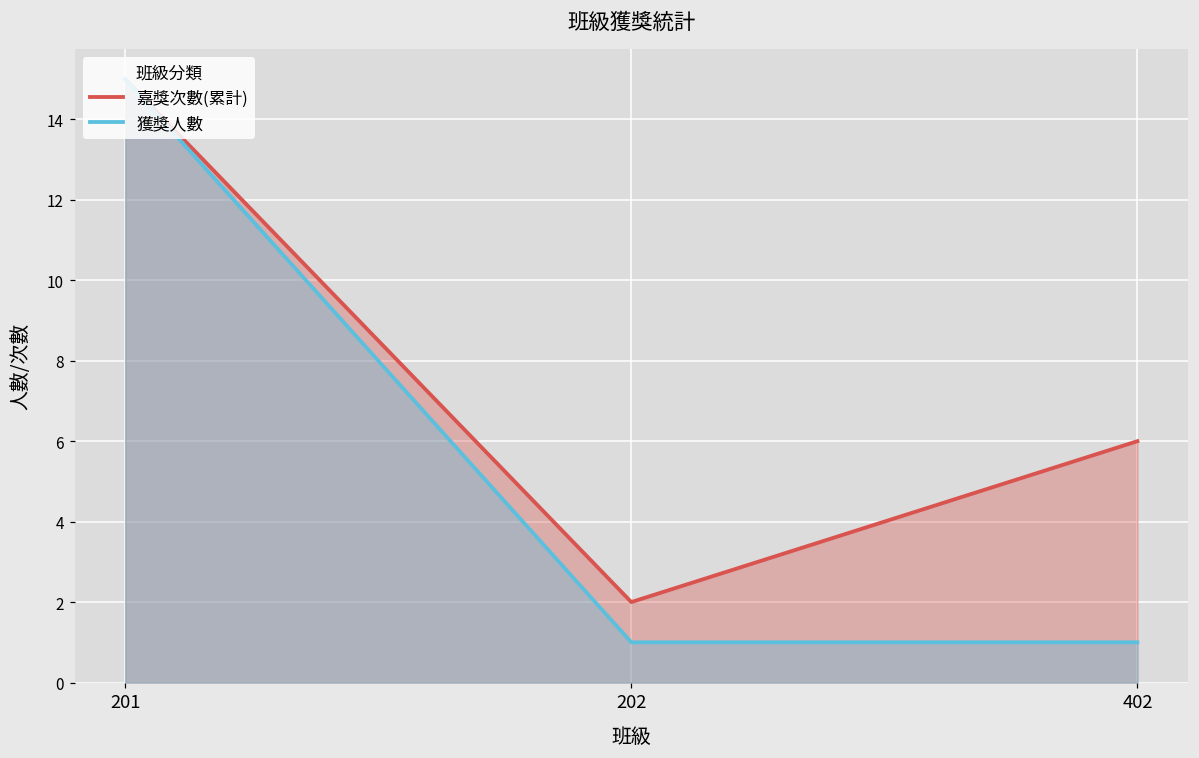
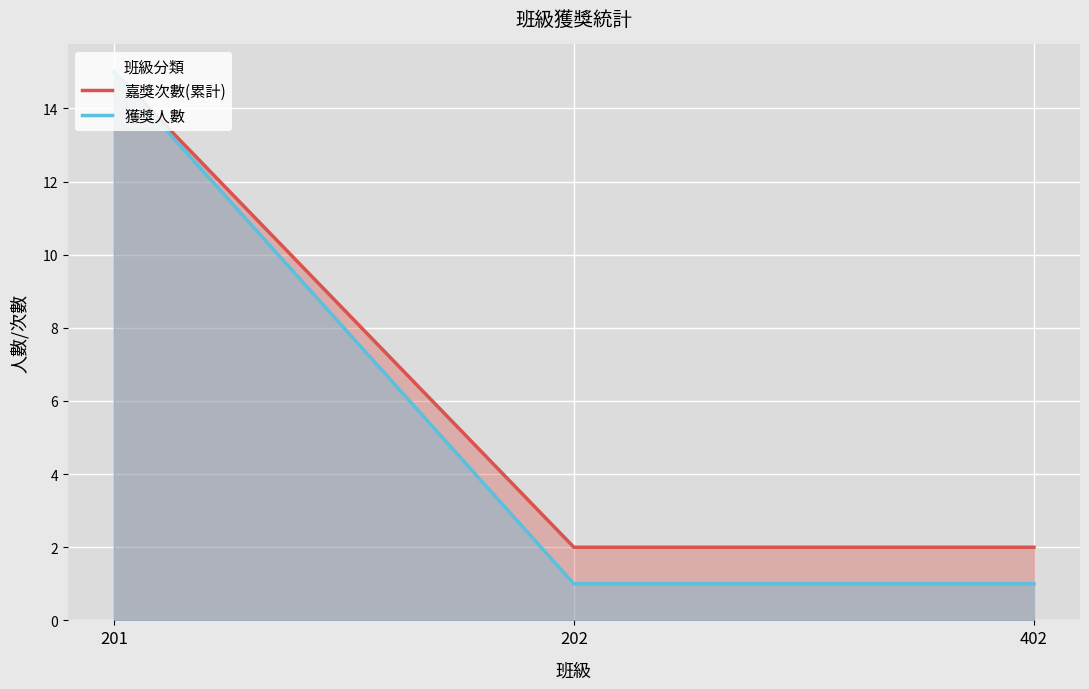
嘉獎次數(累計), 402: 6 -> 2
